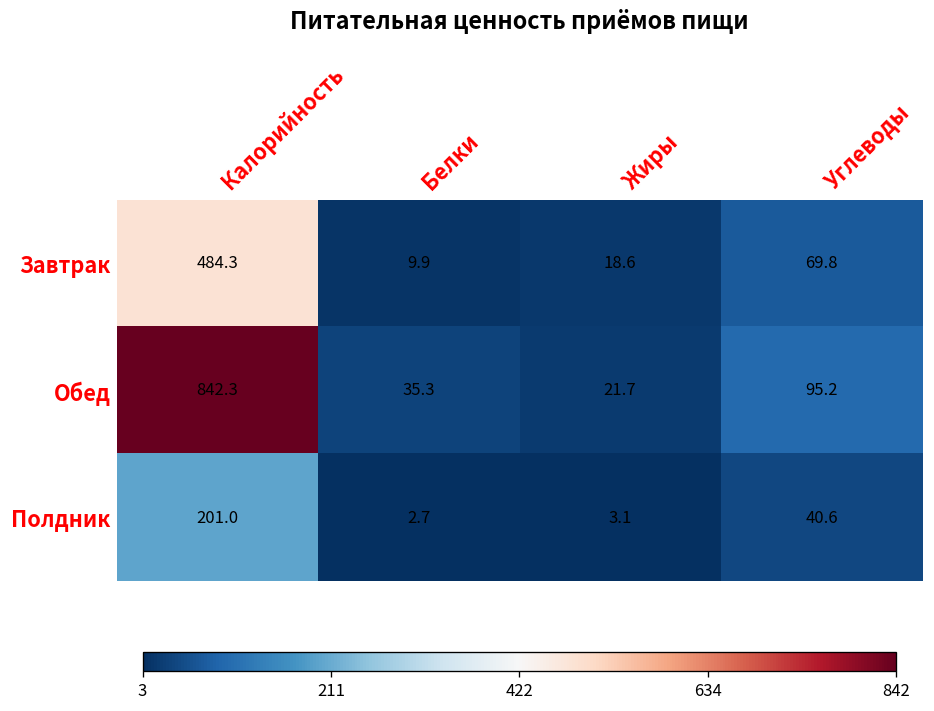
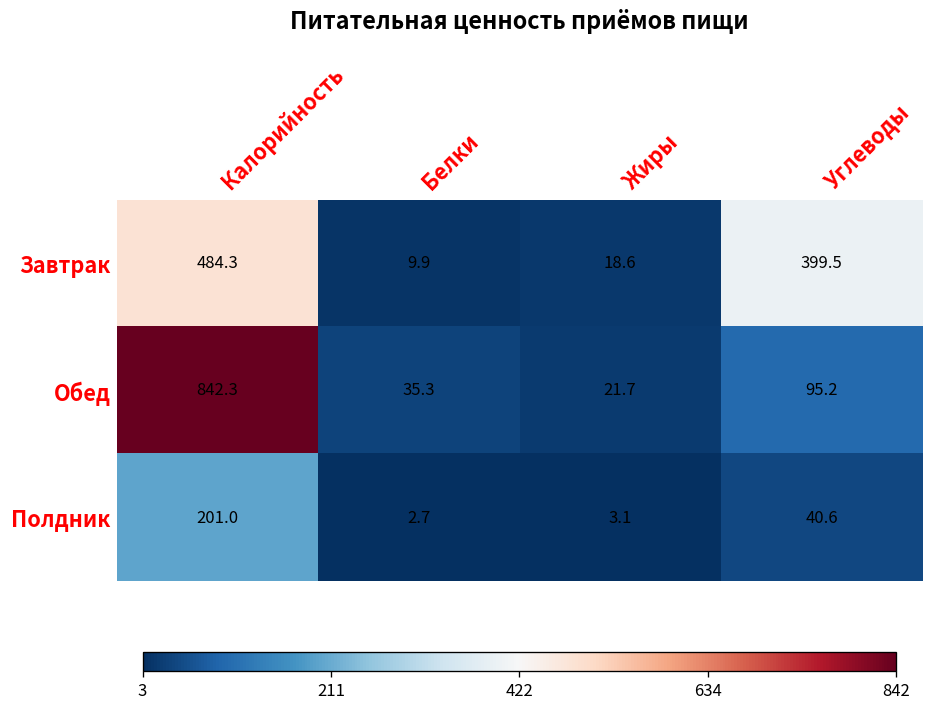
Завтрак, Углеводы: 69.8 -> 399.5
